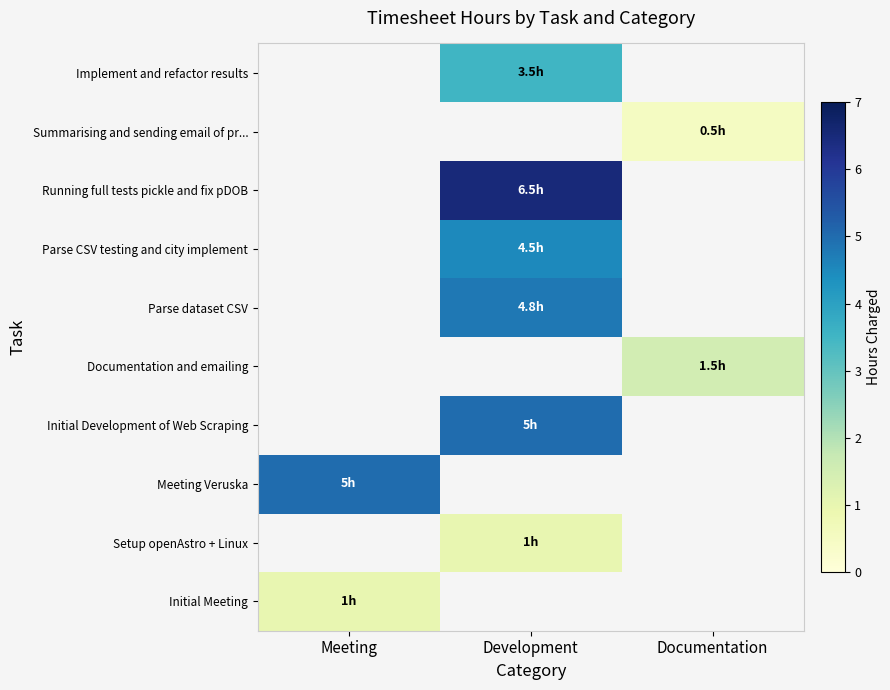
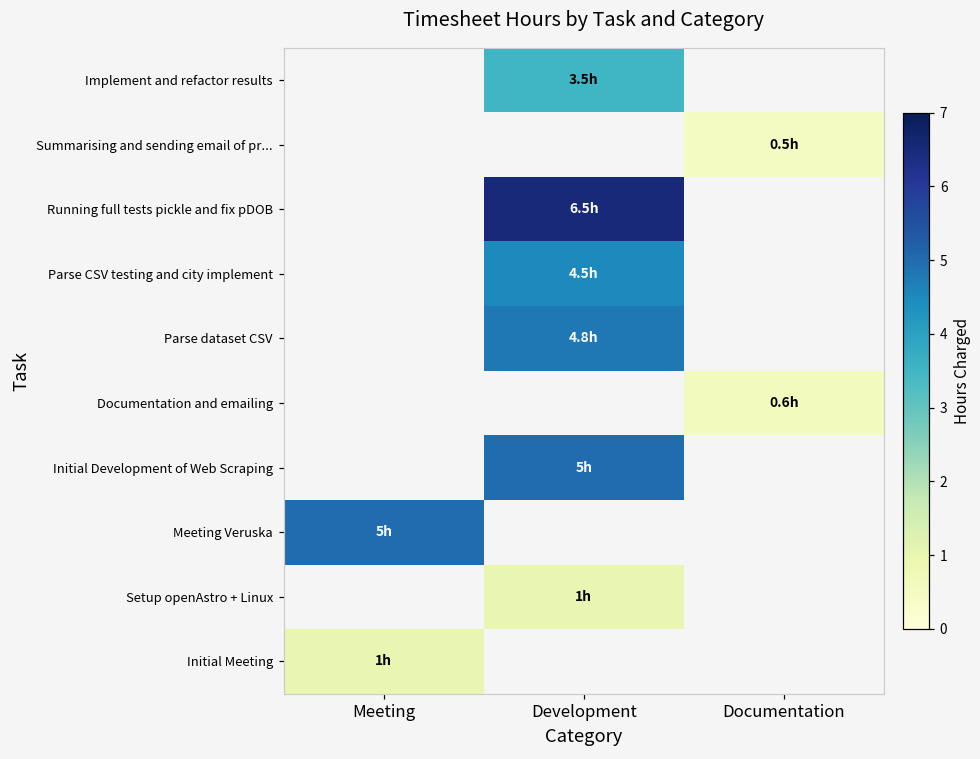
Documentation and emailing, Documentation: 1.5h -> 0.6h
